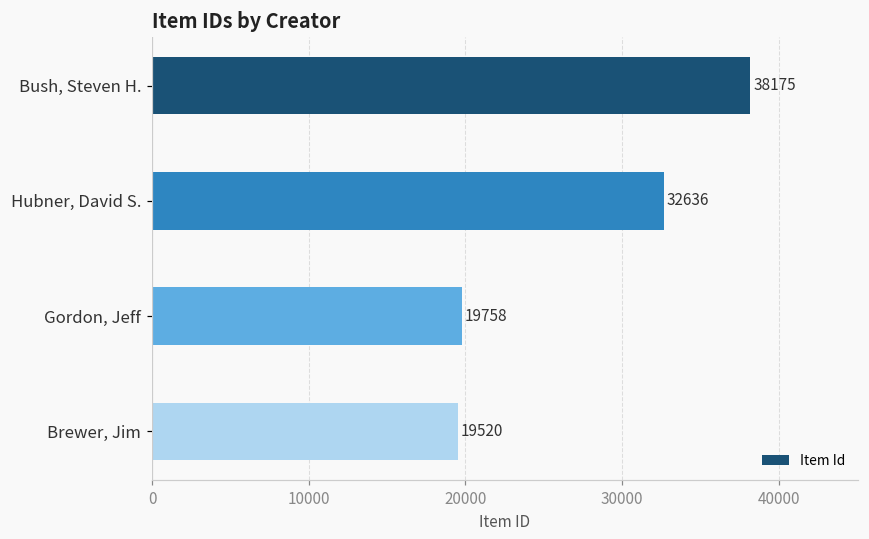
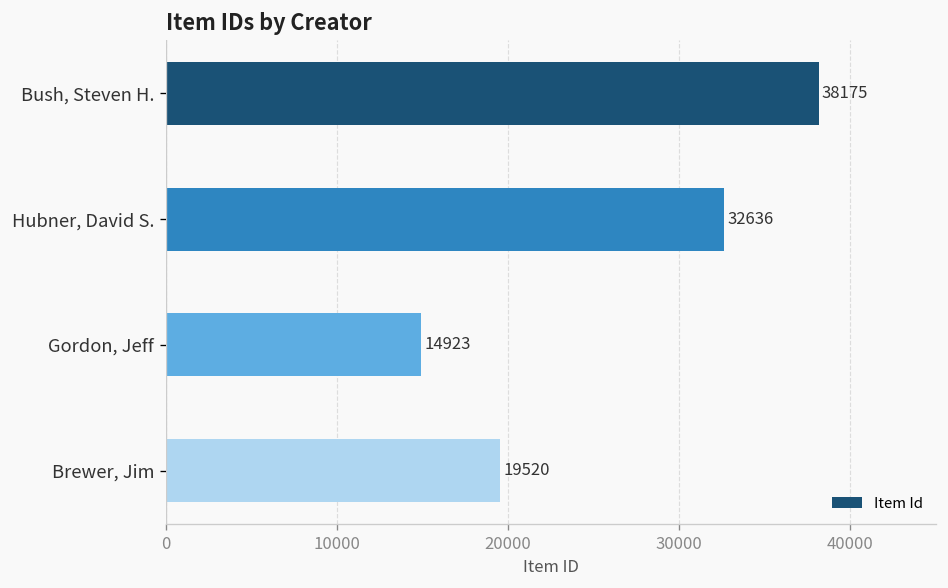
Gordon, Jeff: 19758 -> 14923
